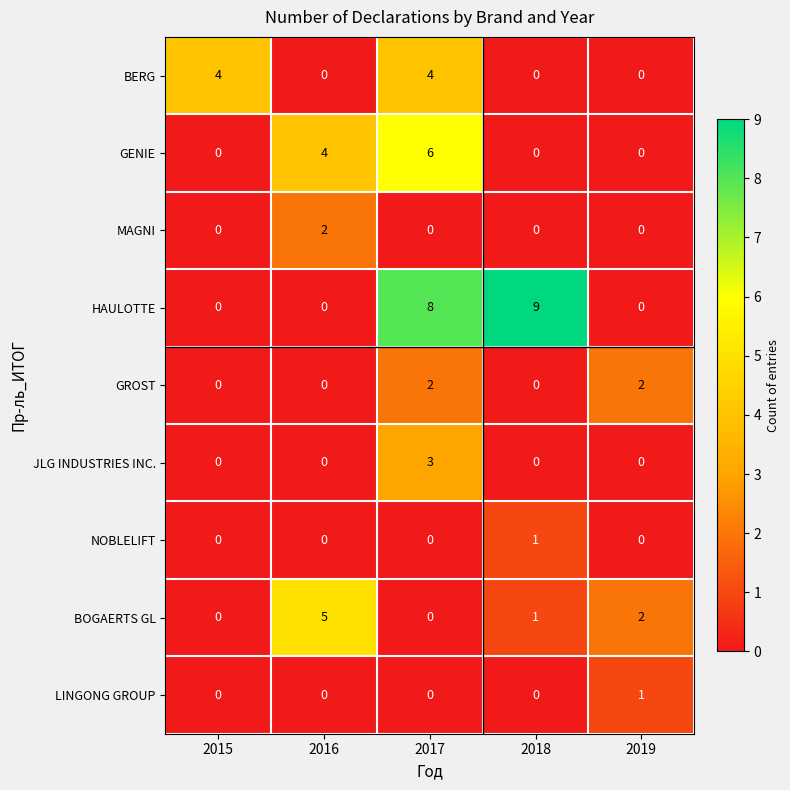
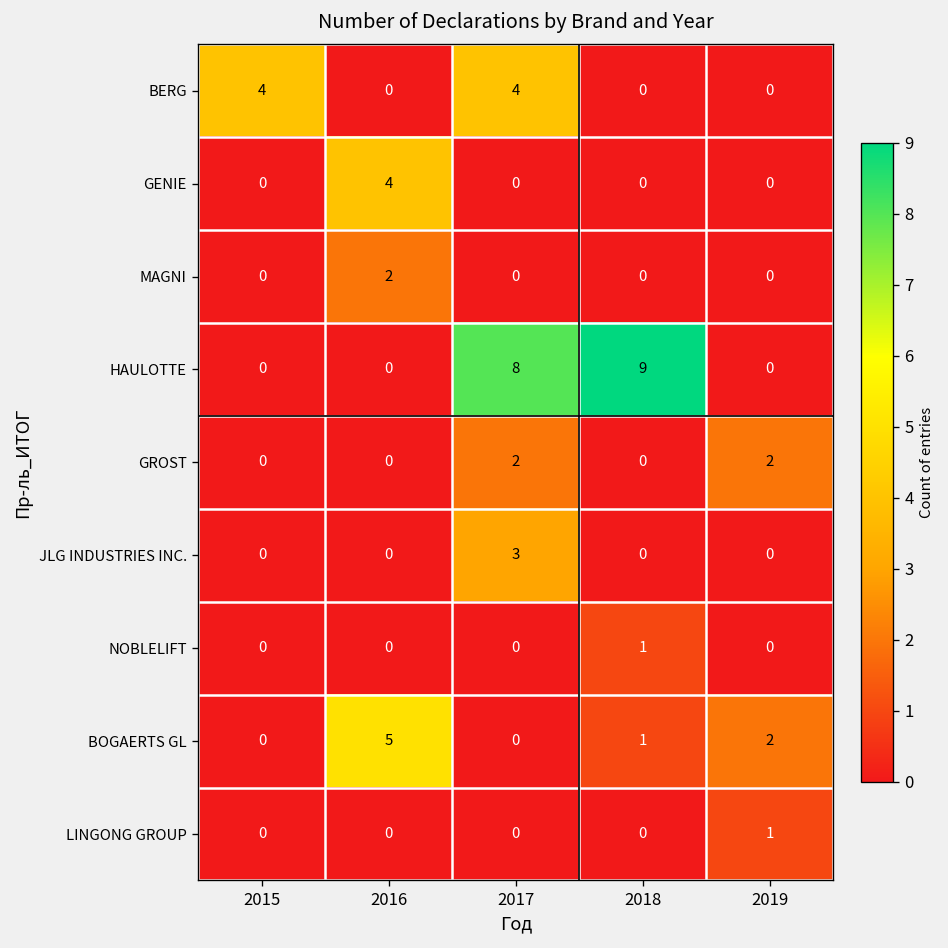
GENIE, 2017: 6 -> 0
